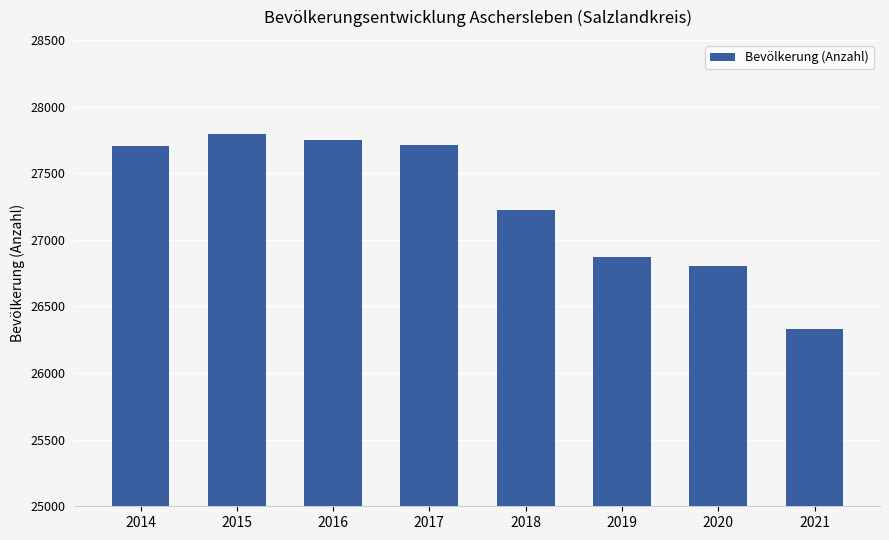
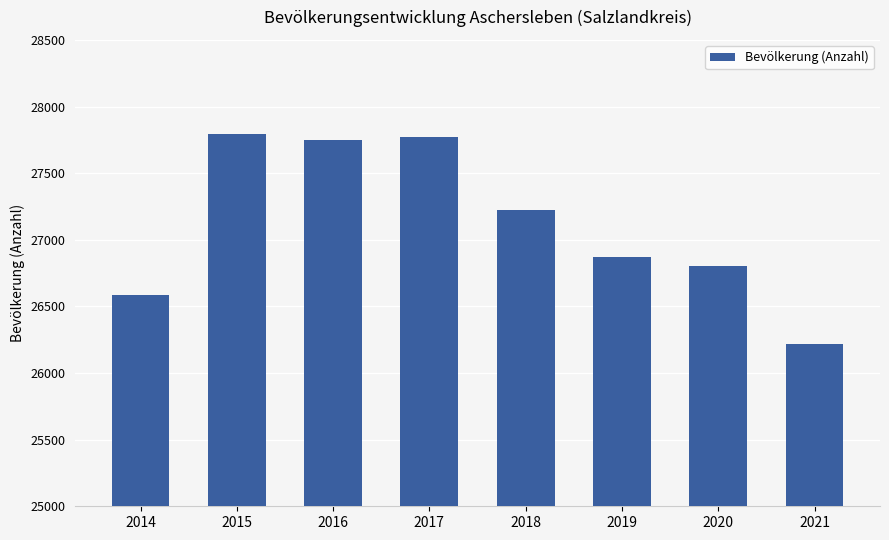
2014: 27700 -> 26580
2017: 27710 -> 27770
2021: 26330 -> 26220
